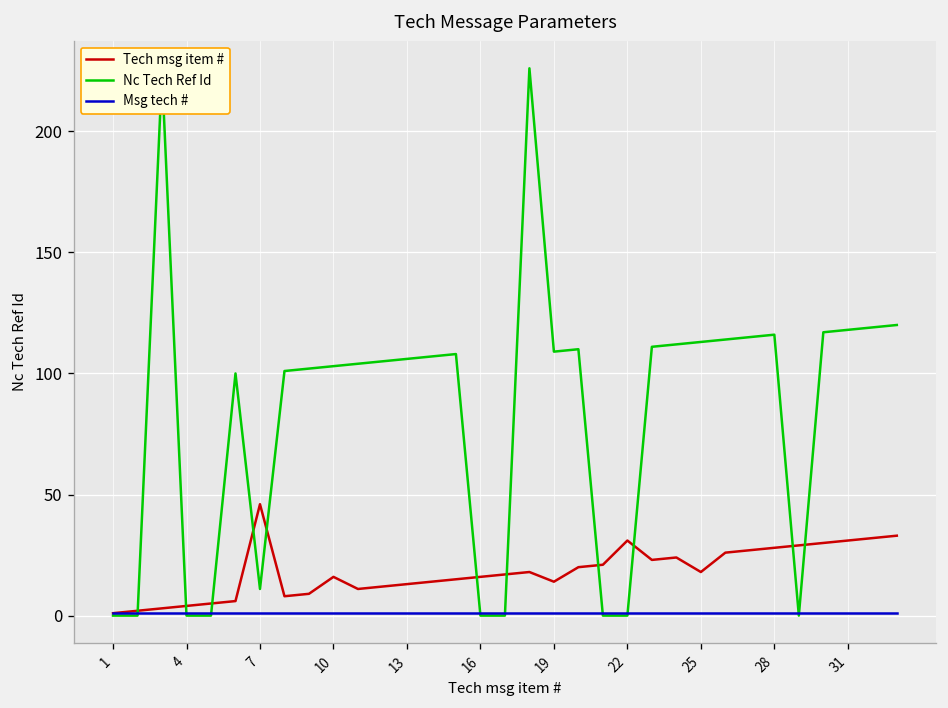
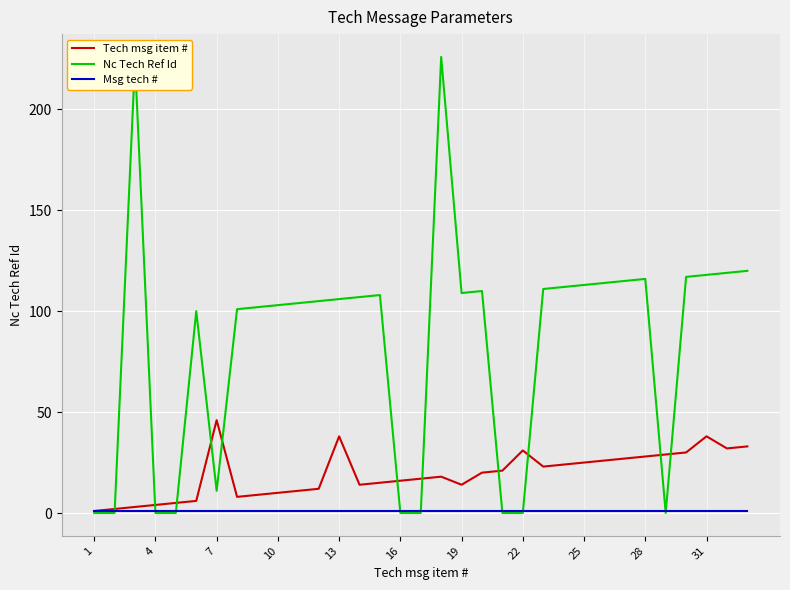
Tech msg item #, 10: 16 -> 10
Tech msg item #, 13: 13 -> 38
Tech msg item #, 25: 18 -> 25
Tech msg item #, 31: 31 -> 38
